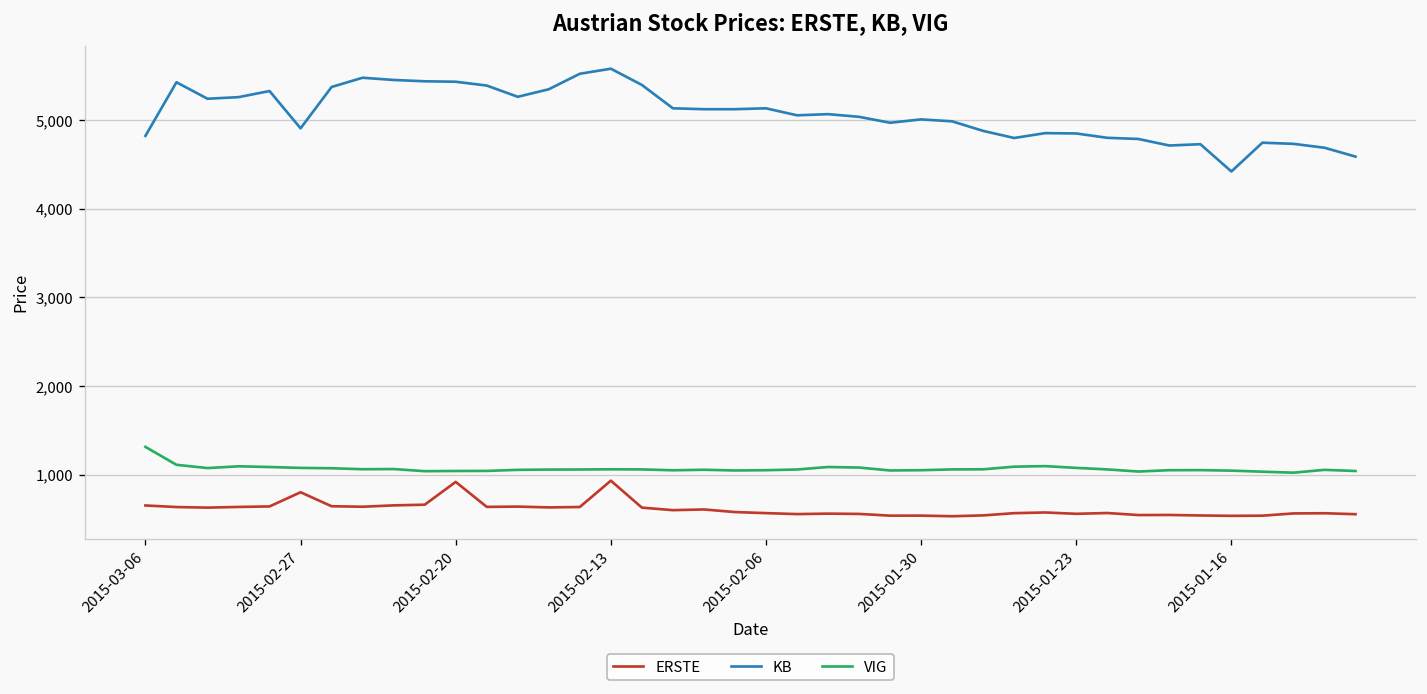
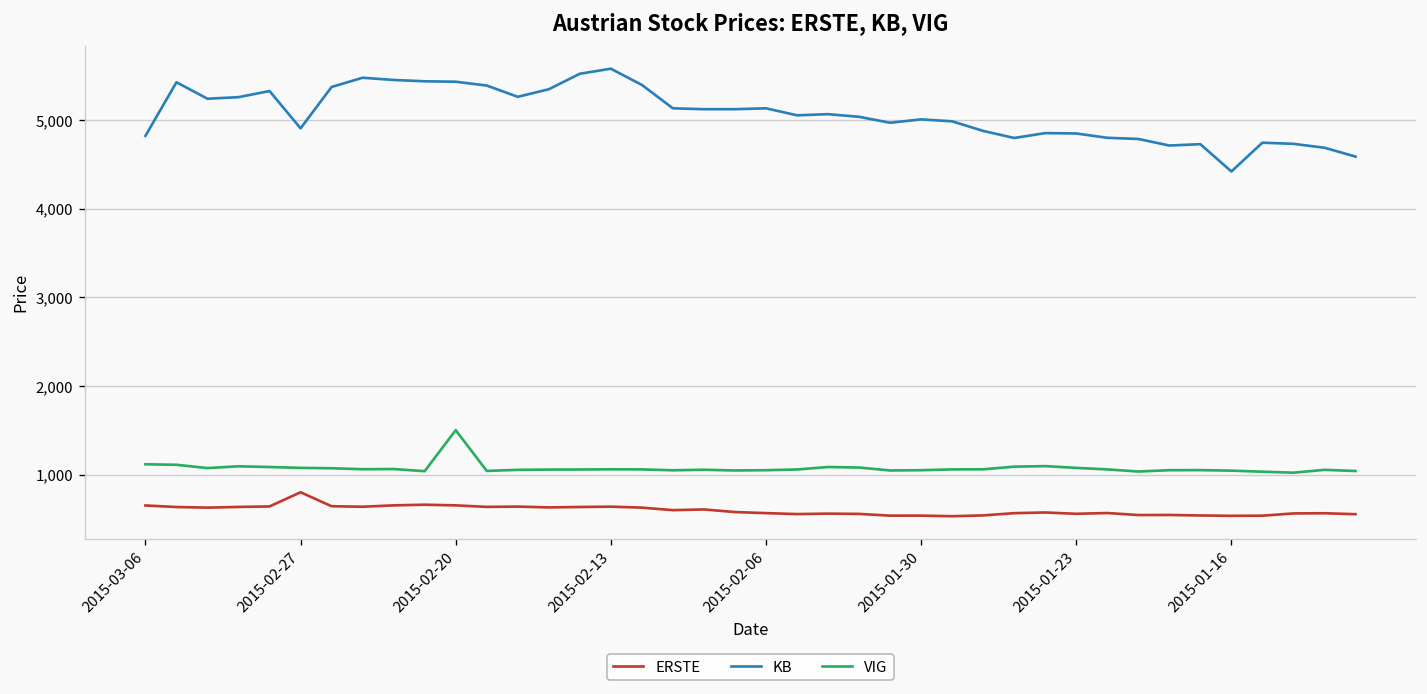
VIG, 2015-03-06: 1,300 -> 1,100
ERSTE, 2015-02-20: 900 -> 700
VIG, 2015-02-20: 1,000 -> 1,500
ERSTE, 2015-02-13: 900 -> 600
